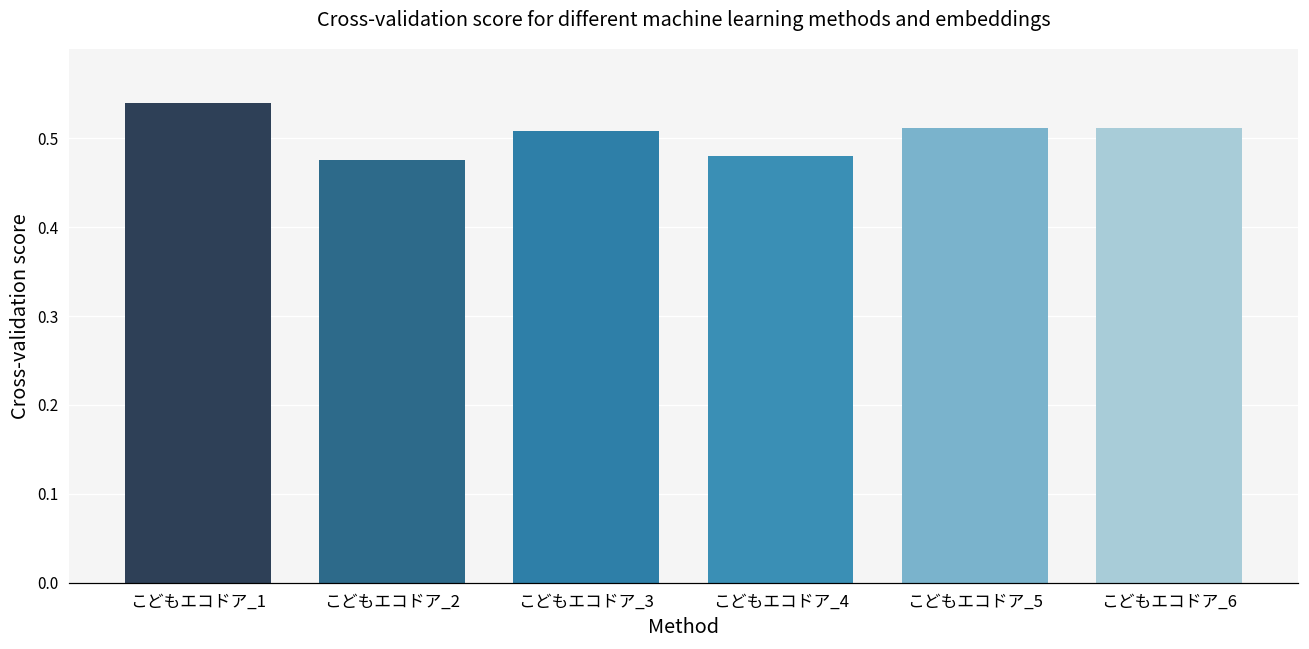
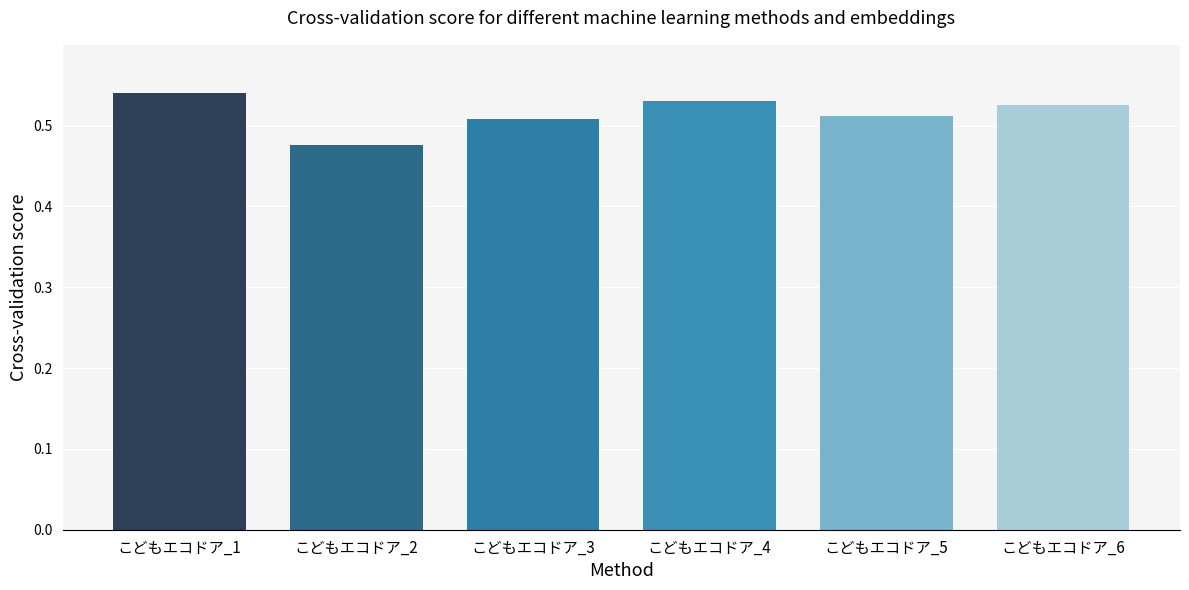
こどもエコドア_4: 0.48 -> 0.53
こどもエコドア_6: 0.51 -> 0.53
